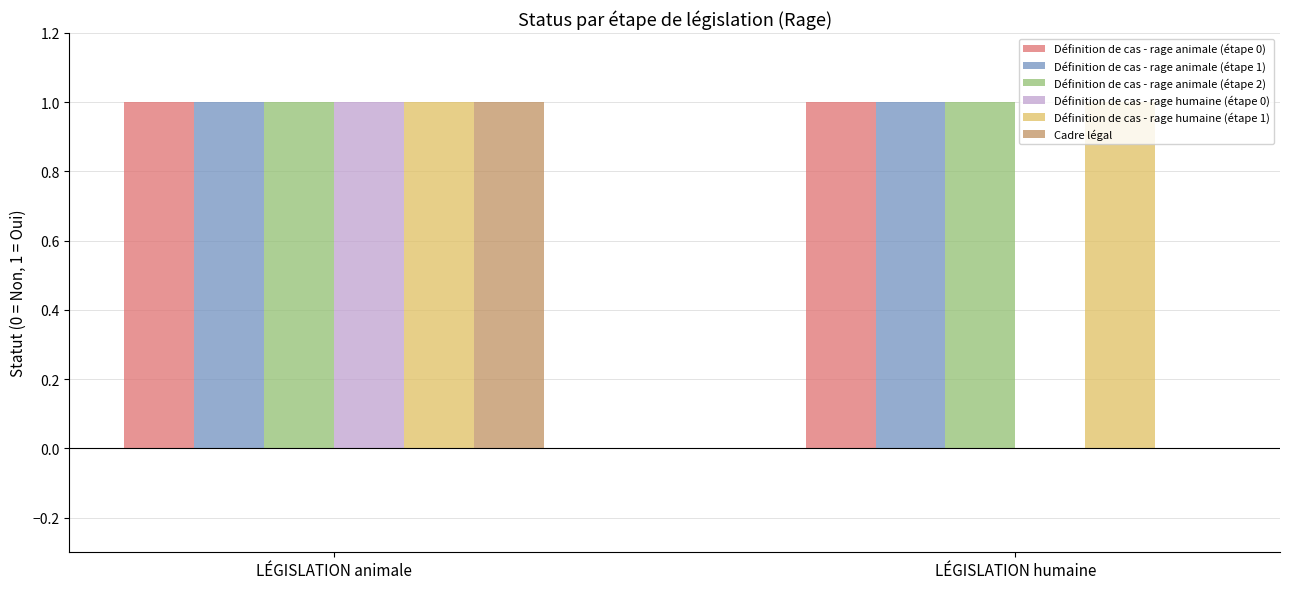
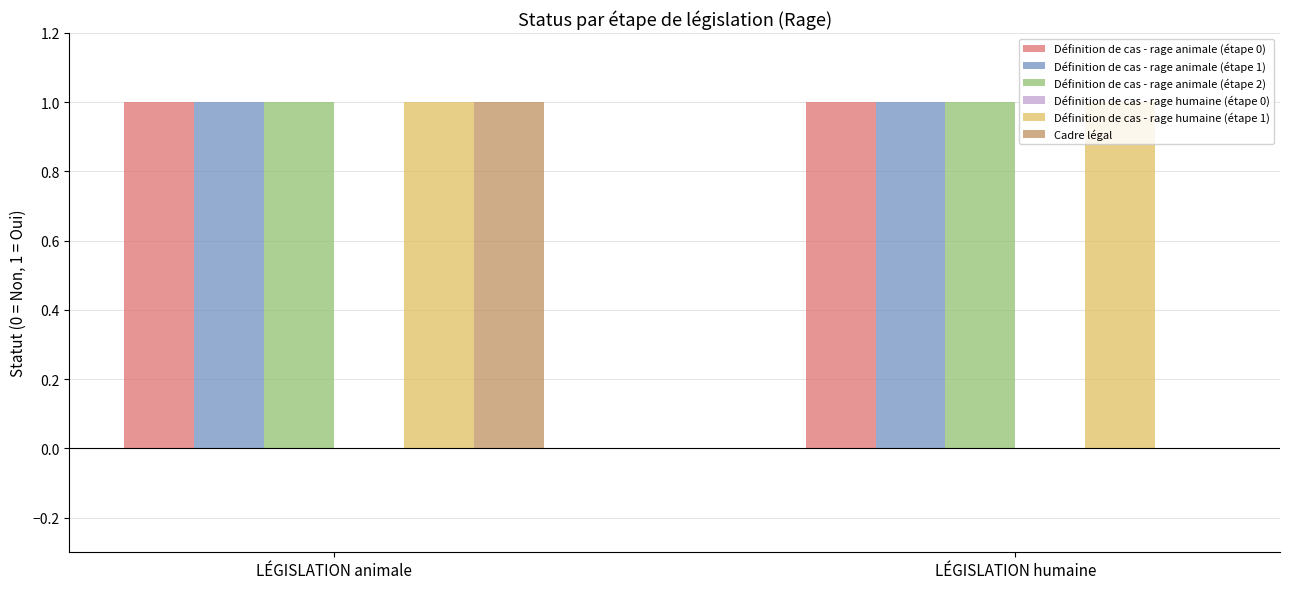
Définition de cas - rage humaine (étape 0), LÉGISLATION animale: 1 -> 0
